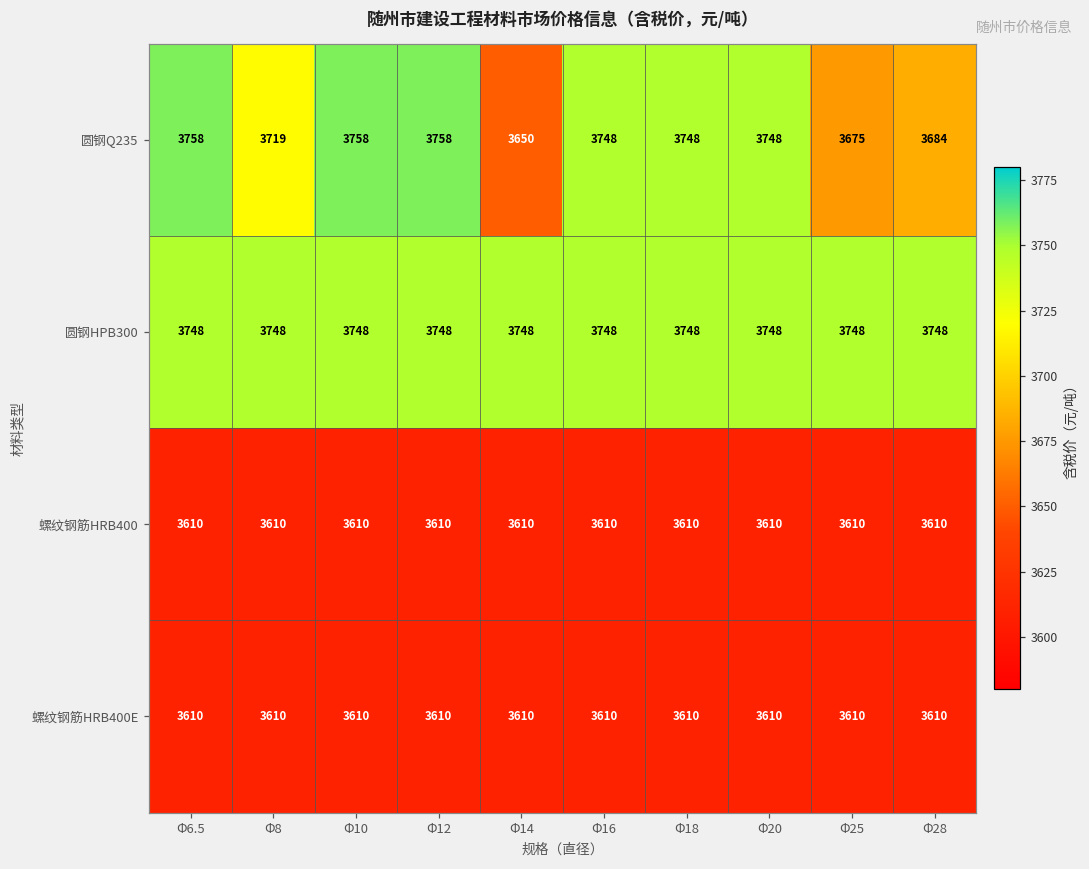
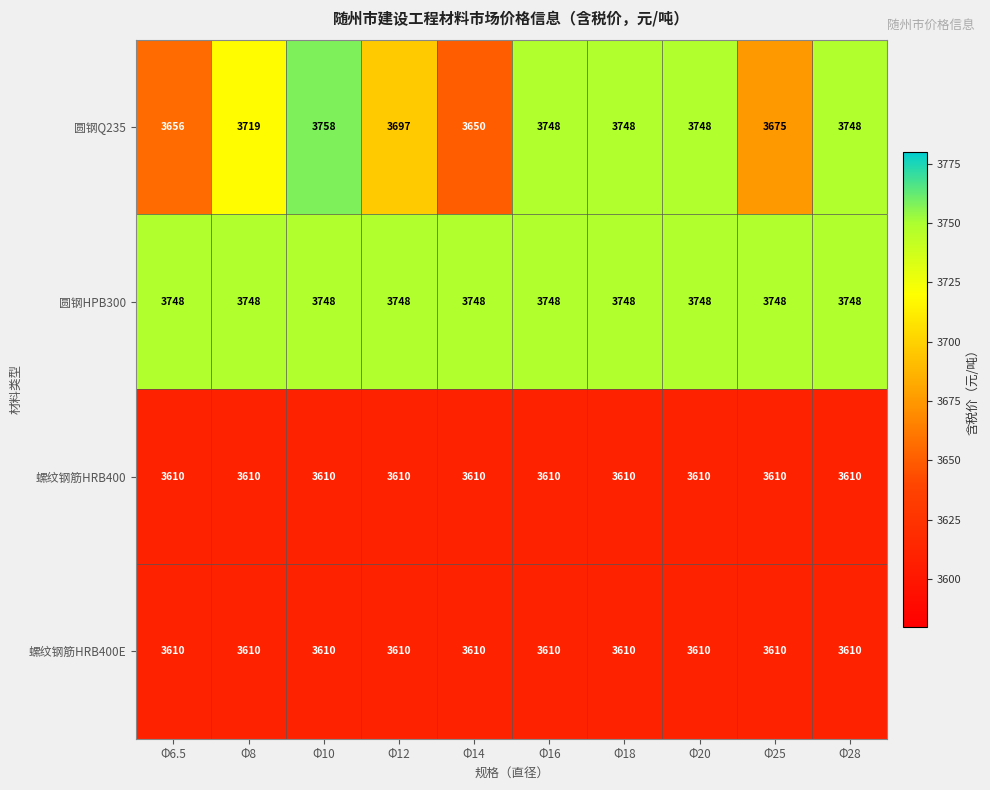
圆钢Q235, Φ6.5: 3758 -> 3656
圆钢Q235, Φ12: 3758 -> 3697
圆钢Q235, Φ28: 3684 -> 3748
